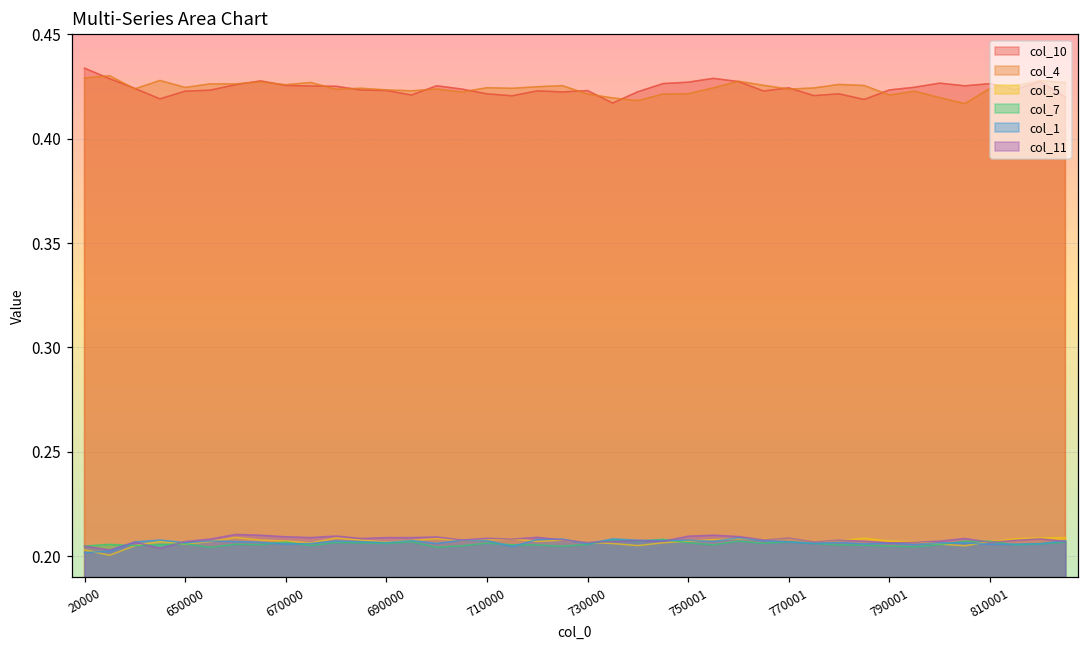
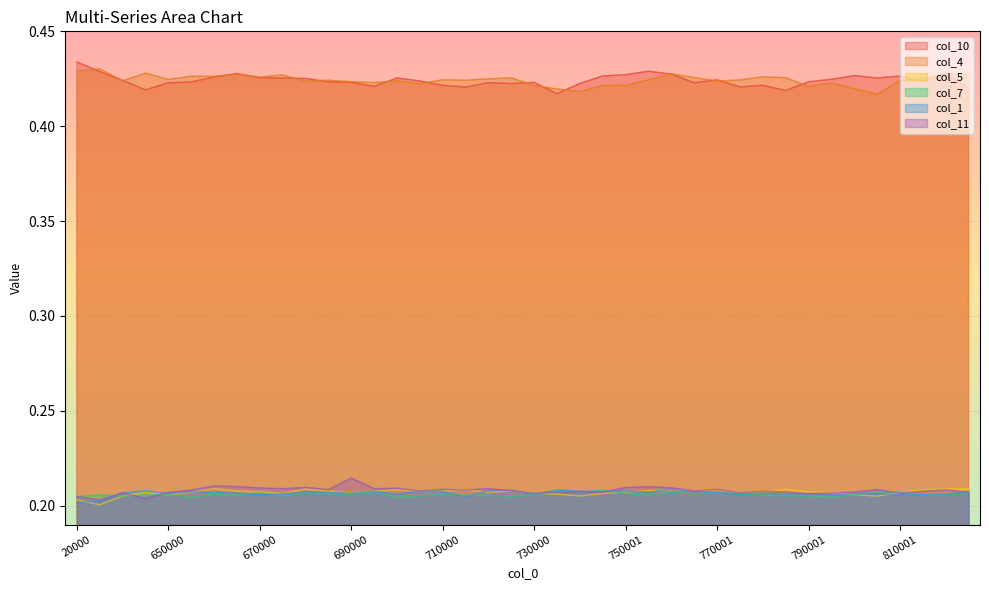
col_11, 690000: 0.209 -> 0.215
